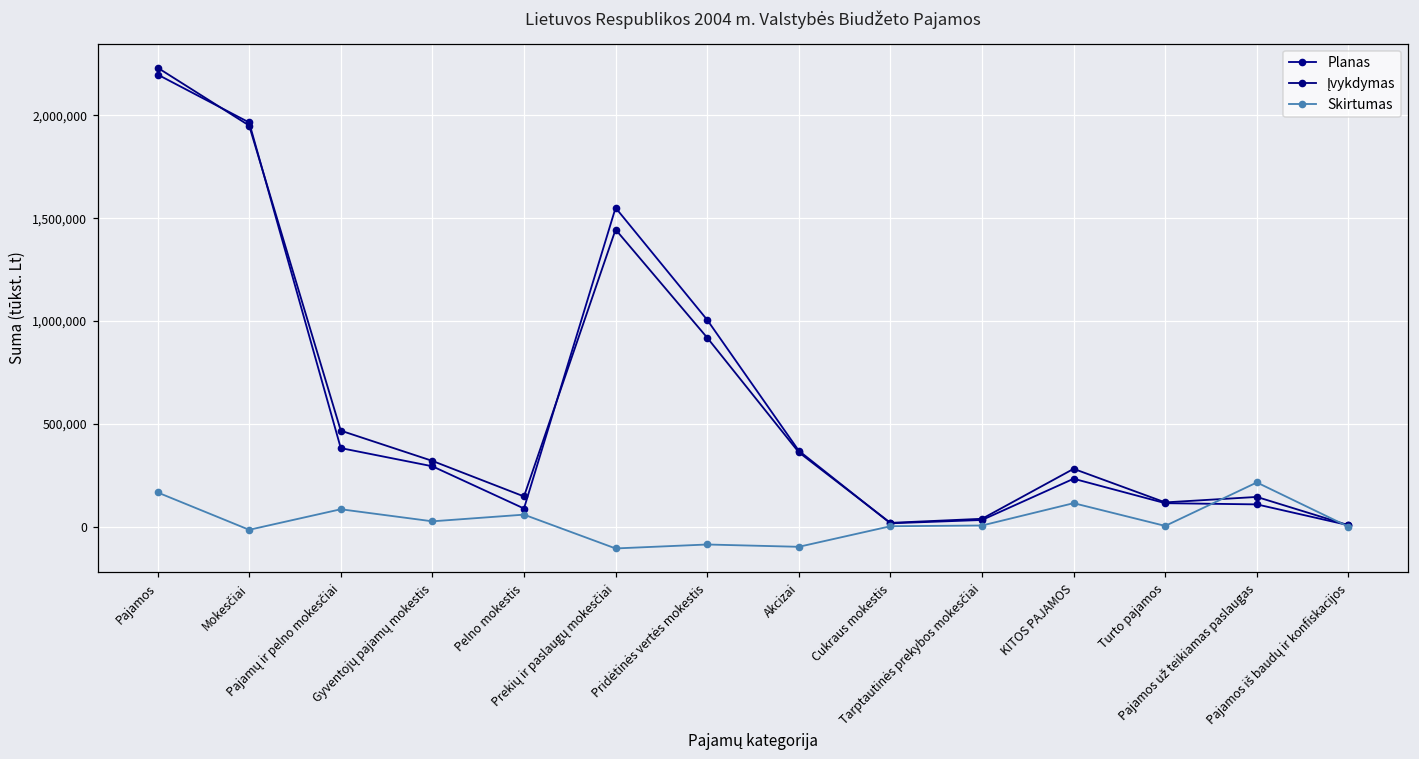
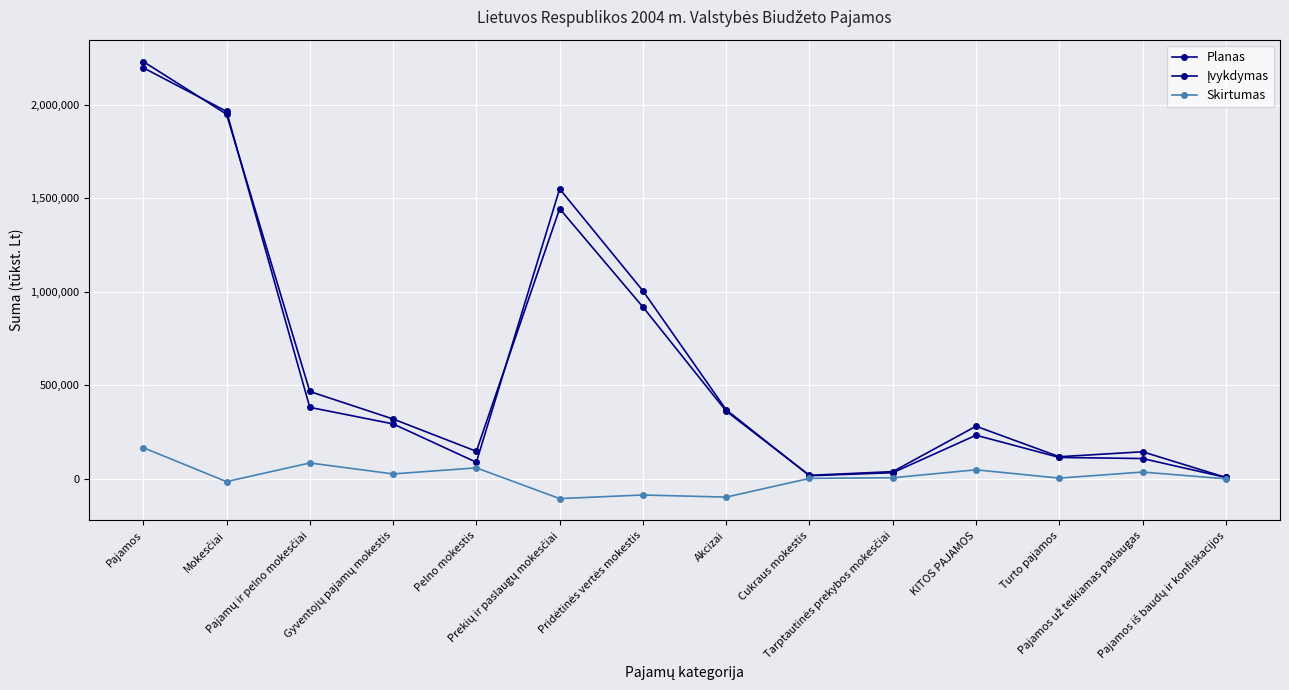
Skirtumas, KITOS PAJAMOS: 110,000 -> 50,000
Skirtumas, Pajamos už teikiamas paslaugas: 220,000 -> 40,000
